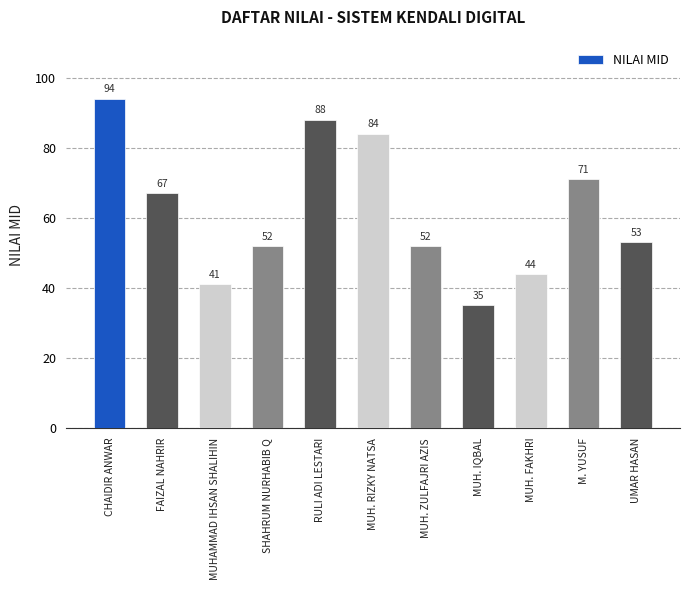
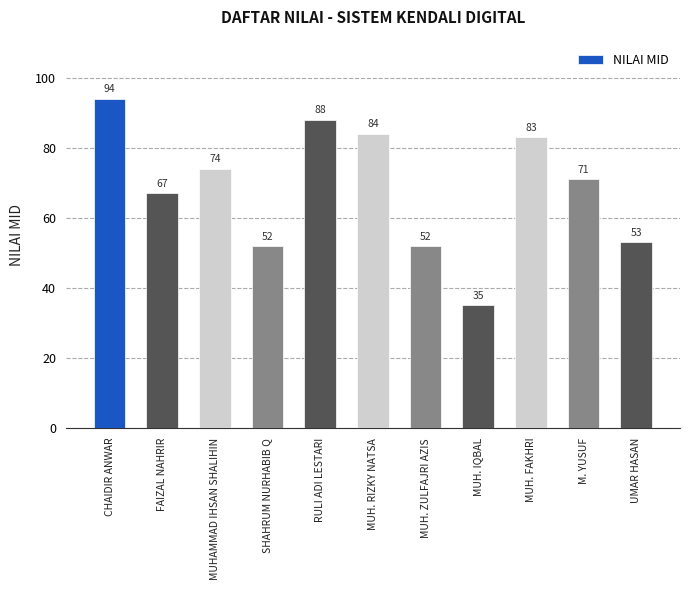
MUHAMMAD IHSAN SHALIHIN: 41 -> 74
MUH. FAKHRI: 44 -> 83
